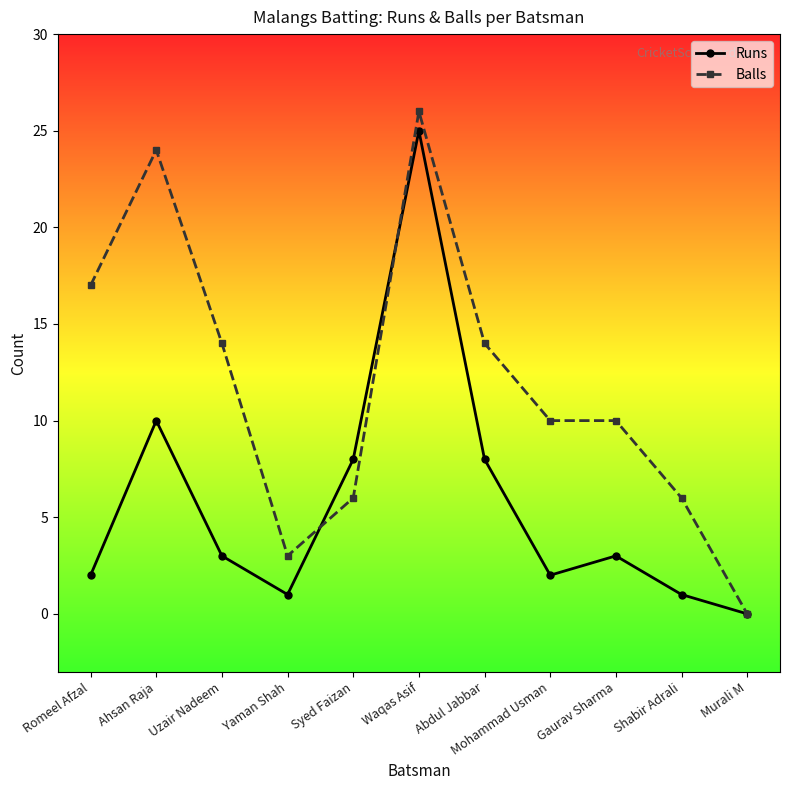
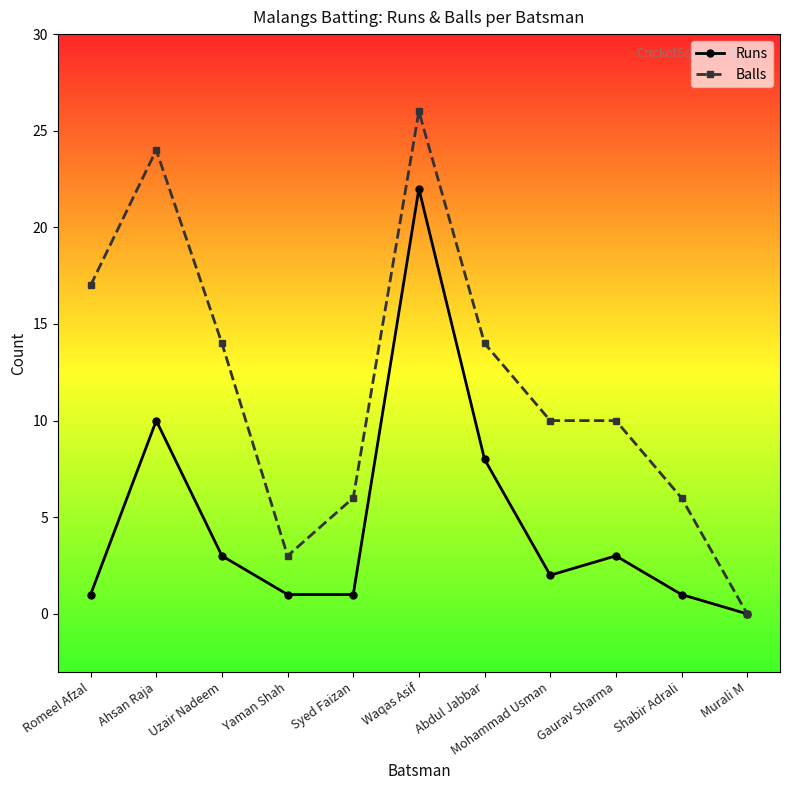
Runs, Romeel Afzal: 2 -> 1
Runs, Syed Faizan: 8 -> 1
Runs, Waqas Asif: 25 -> 22
